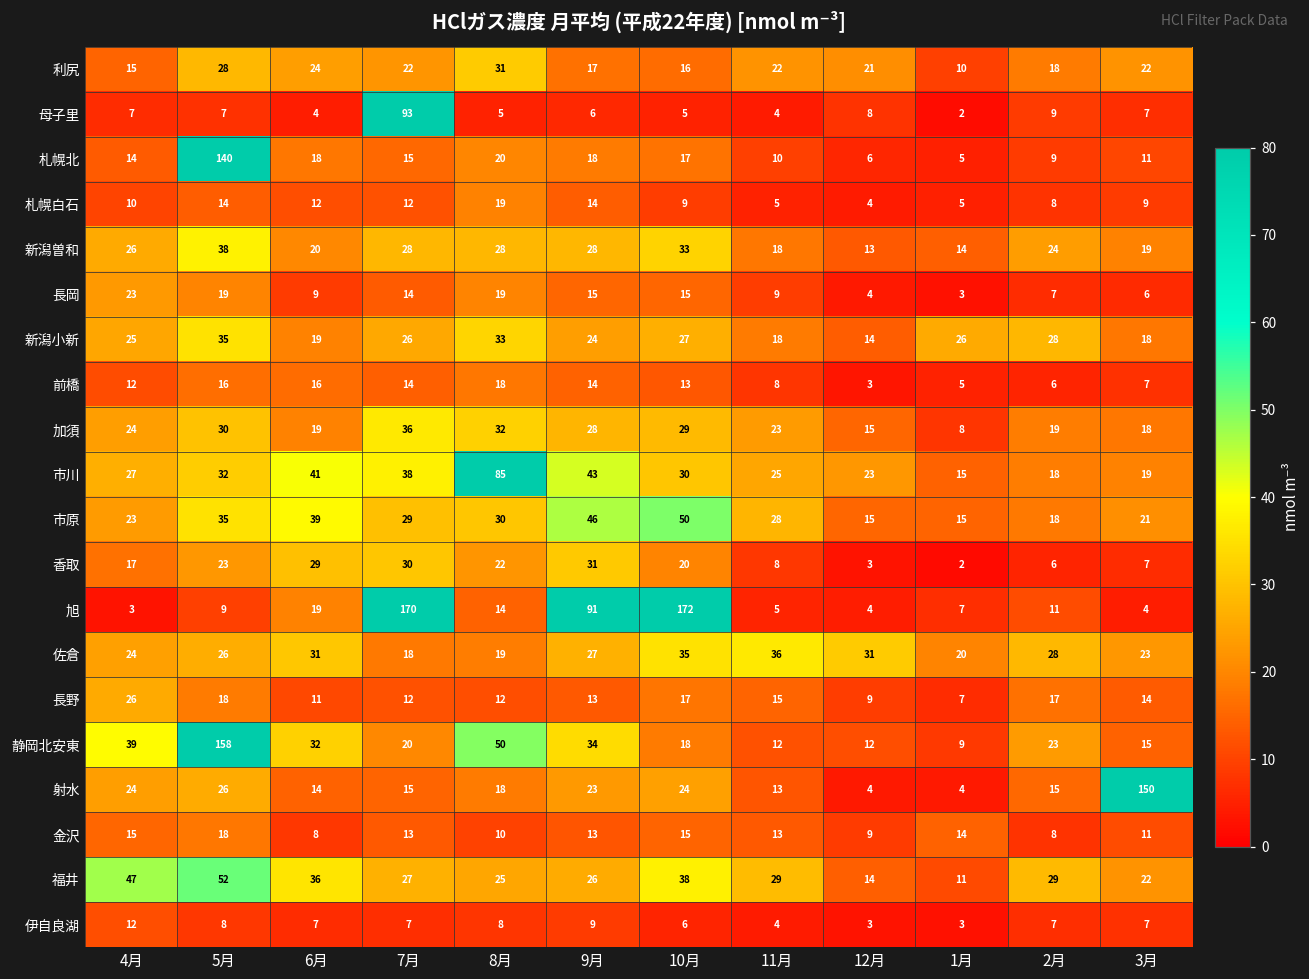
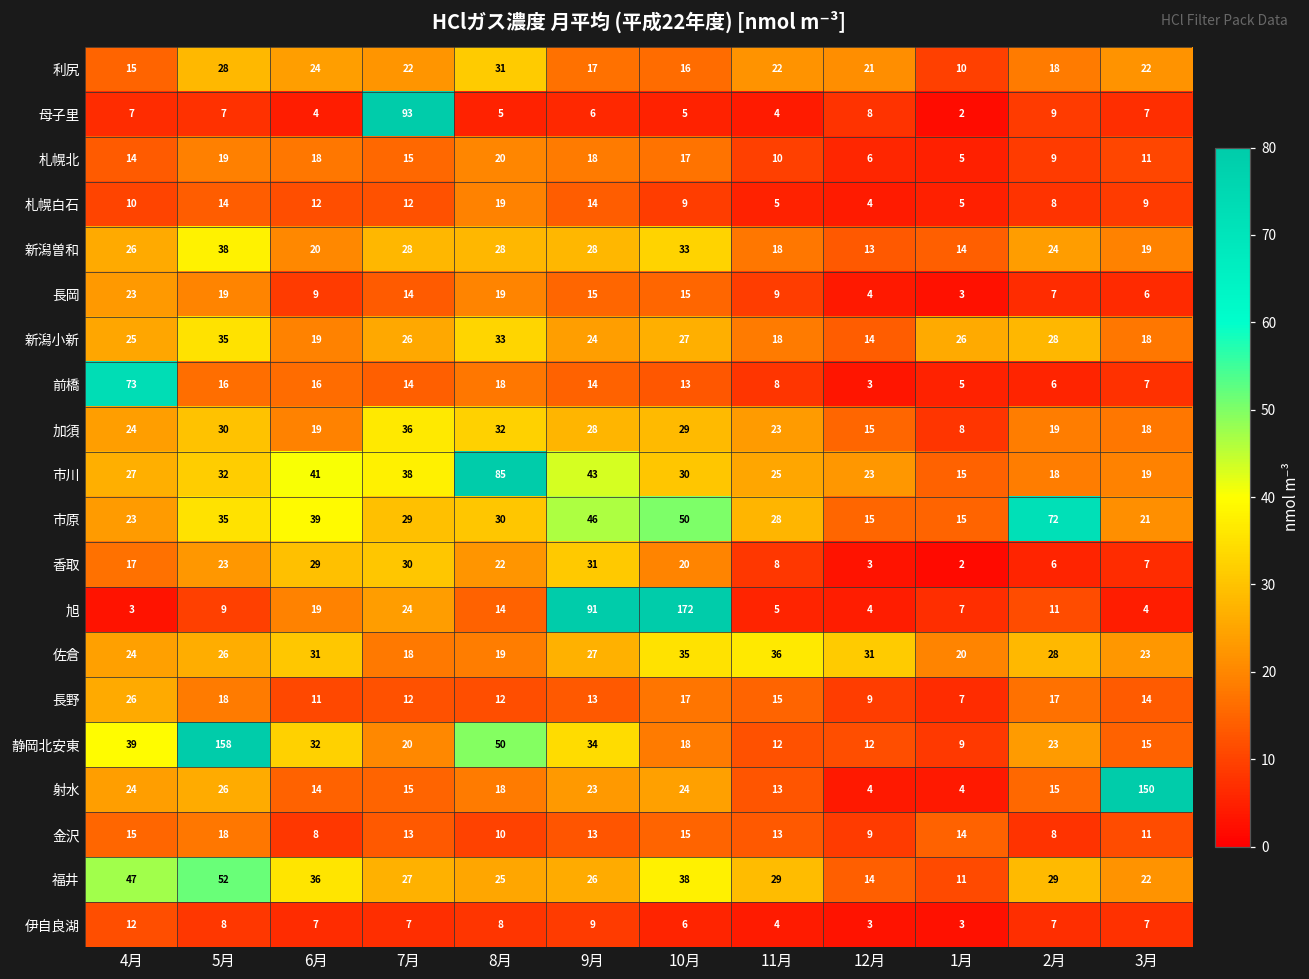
札幌北, 5月: 140 -> 19
前橋, 4月: 12 -> 73
市原, 2月: 18 -> 72
旭, 7月: 170 -> 24
